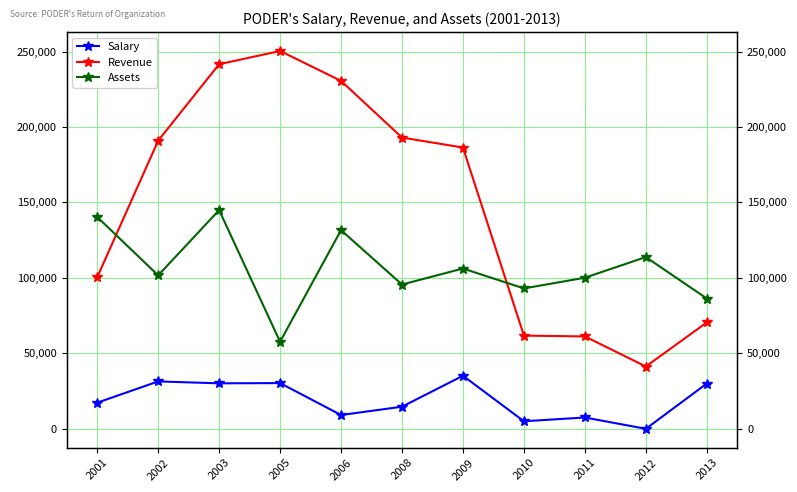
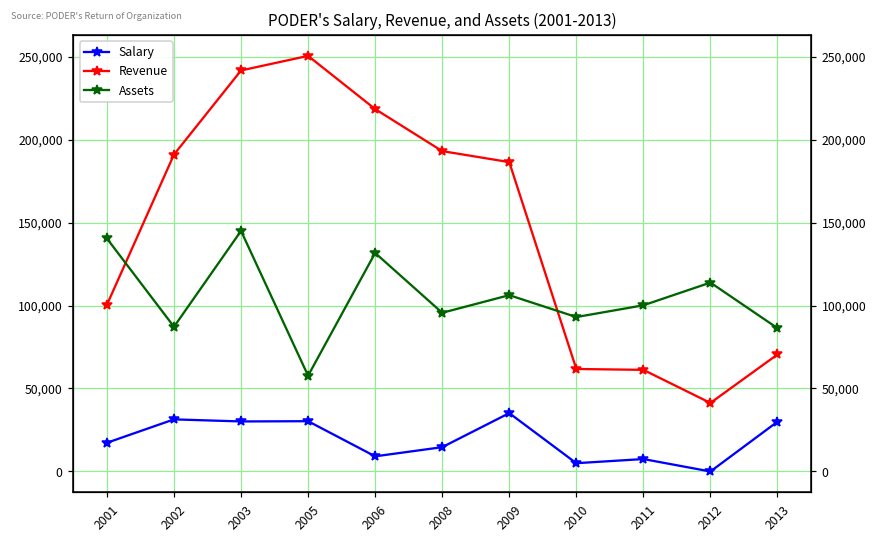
Assets, 2002: 102,000 -> 87,000
Revenue, 2006: 231,000 -> 218,000
